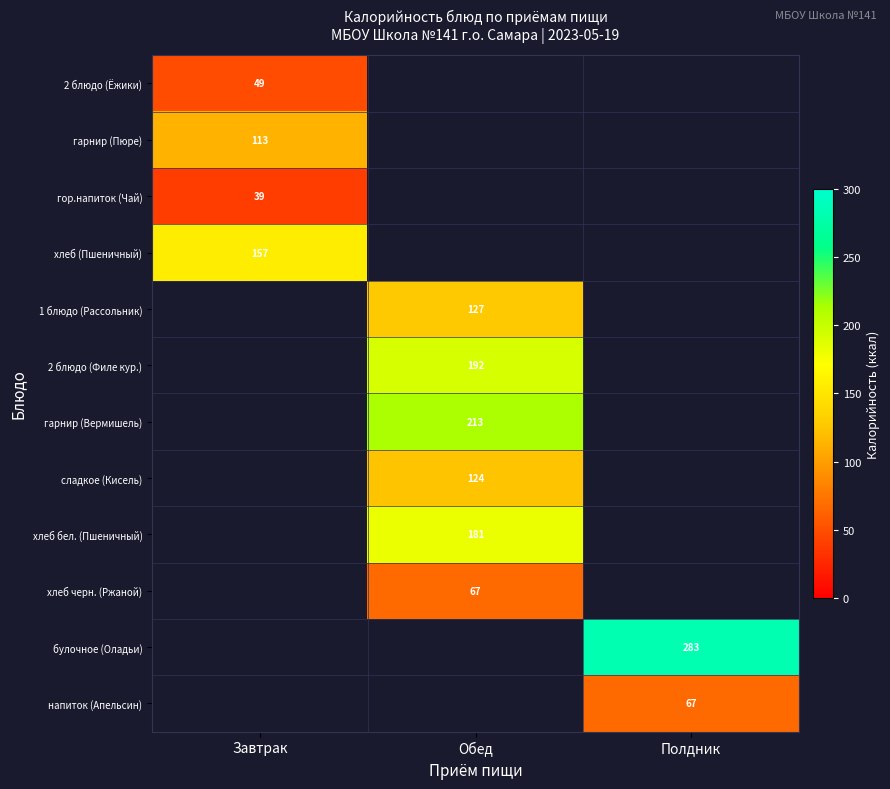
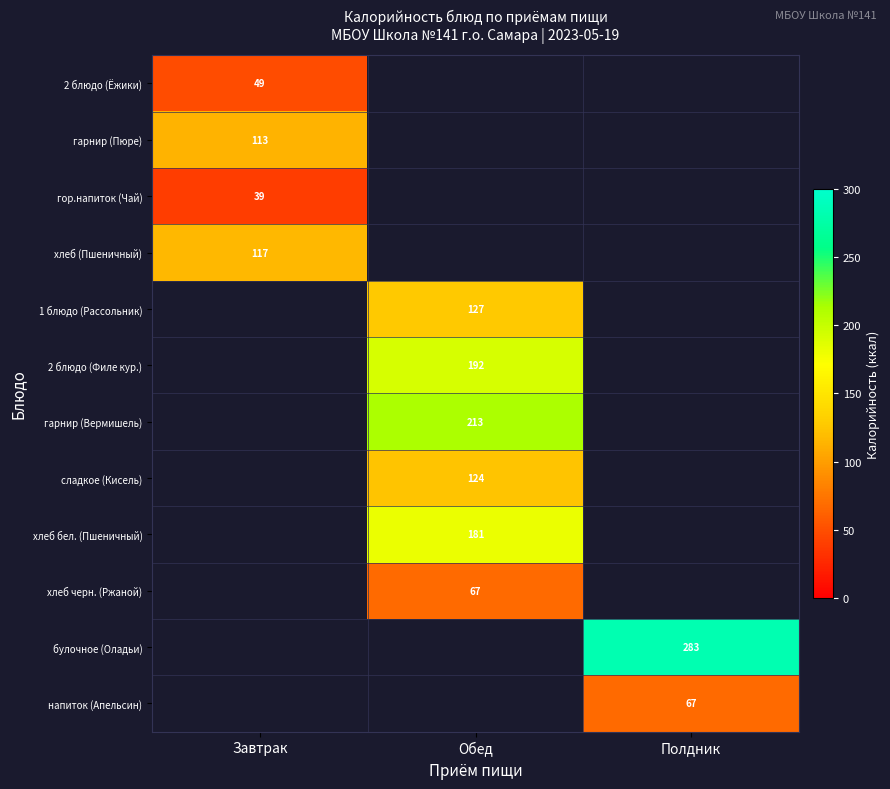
хлеб (Пшеничный), Завтрак: 157 -> 117
